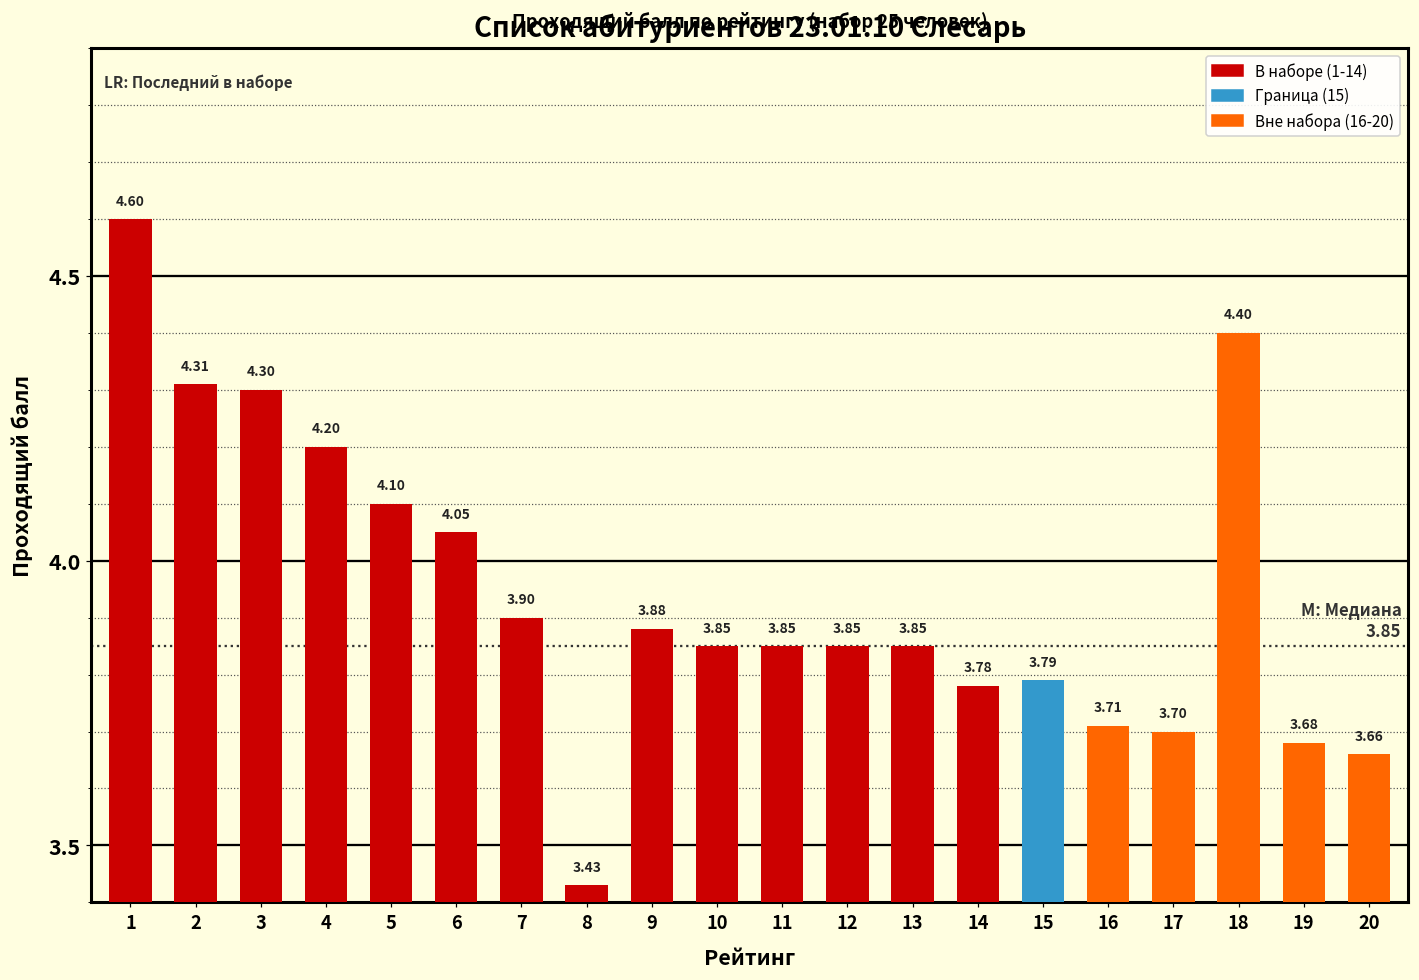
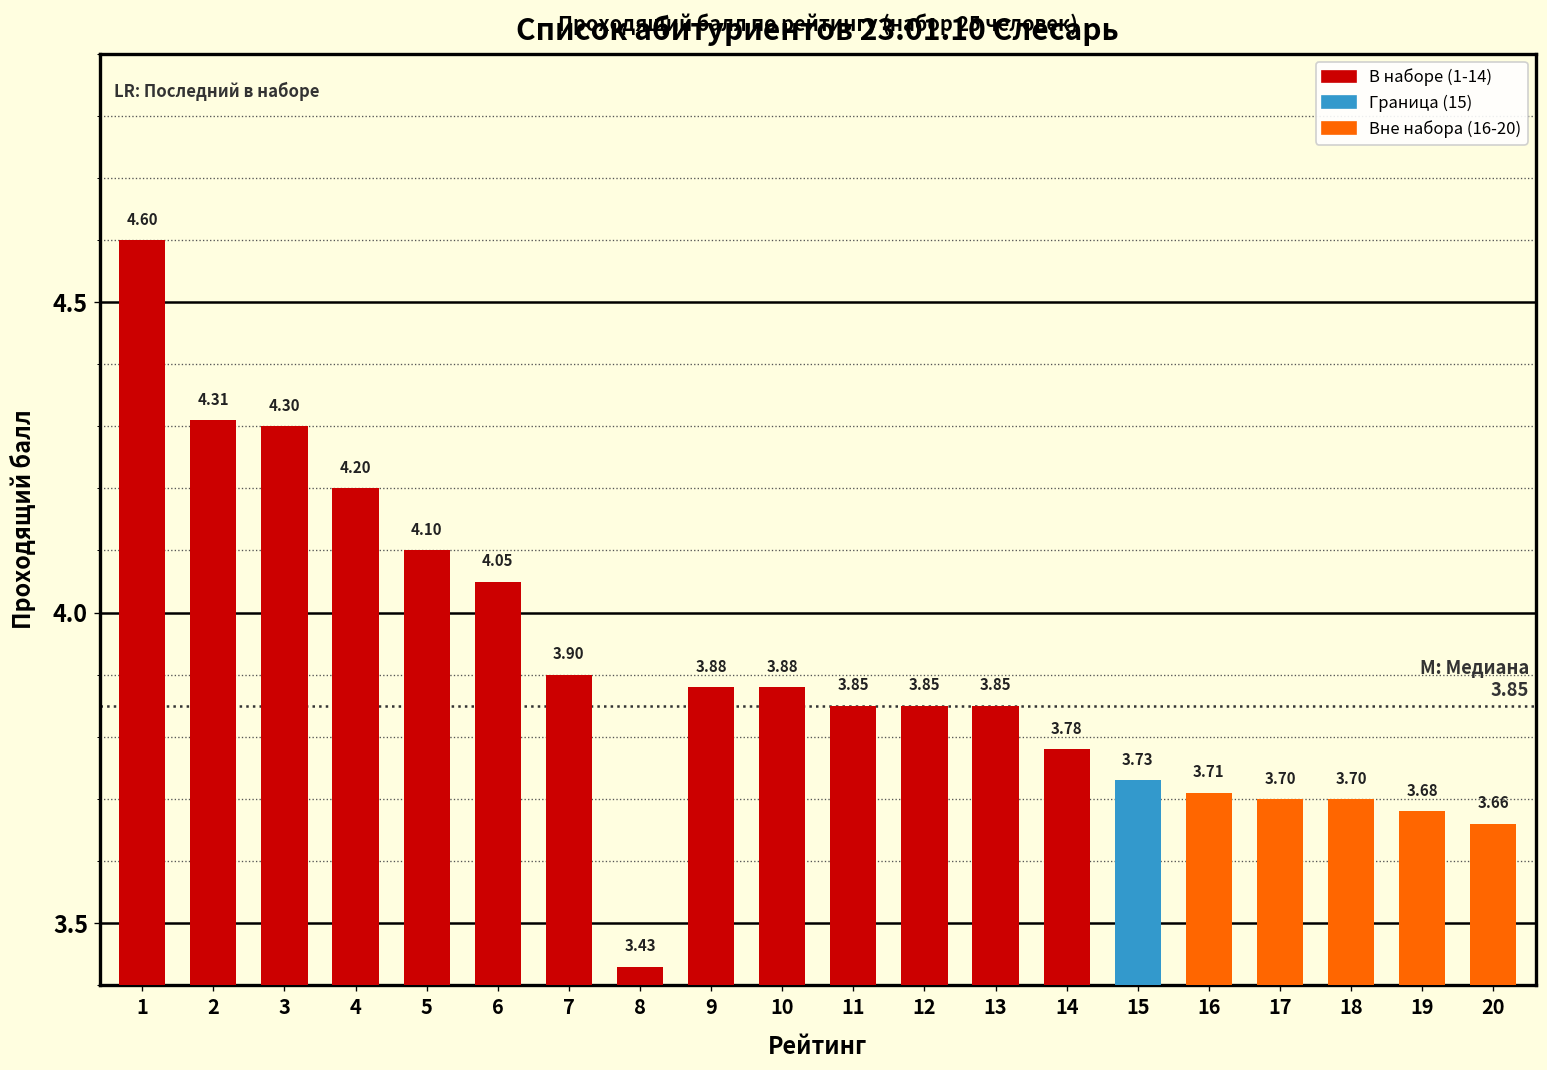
10: 3.85 -> 3.88
15: 3.79 -> 3.73
18: 4.40 -> 3.70
